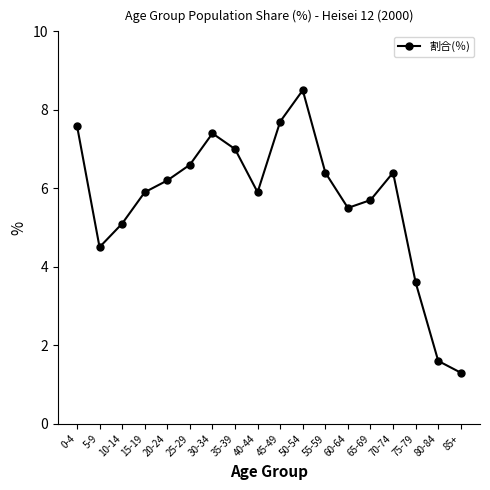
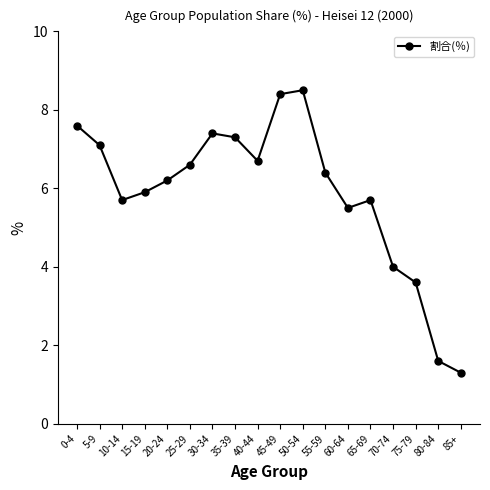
5-9: 4.5 -> 7.1
10-14: 5.1 -> 5.7
35-39: 7.0 -> 7.3
40-44: 5.9 -> 6.7
45-49: 7.7 -> 8.4
70-74: 6.4 -> 4.0
